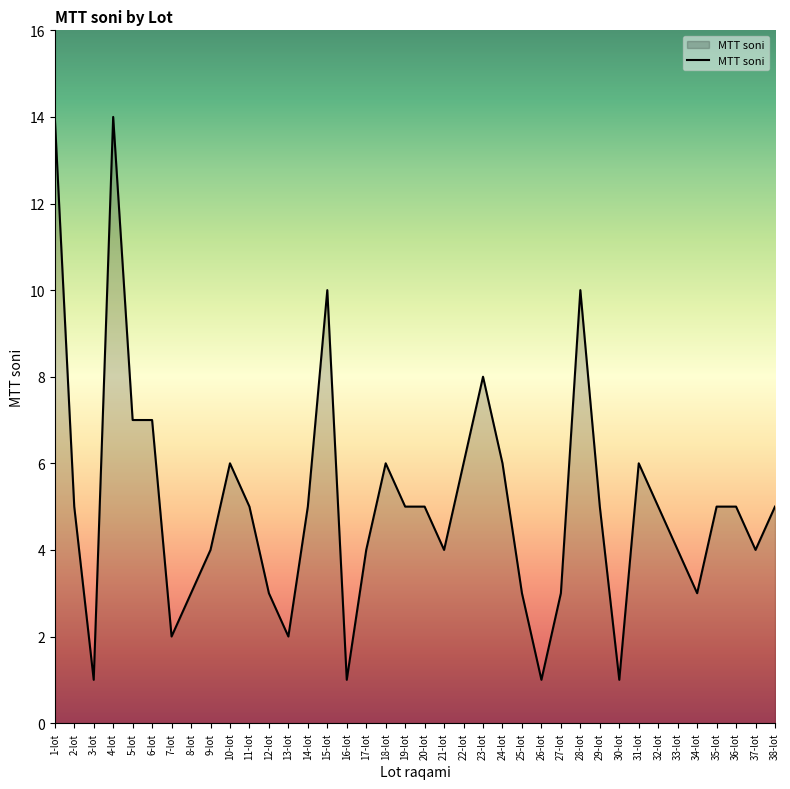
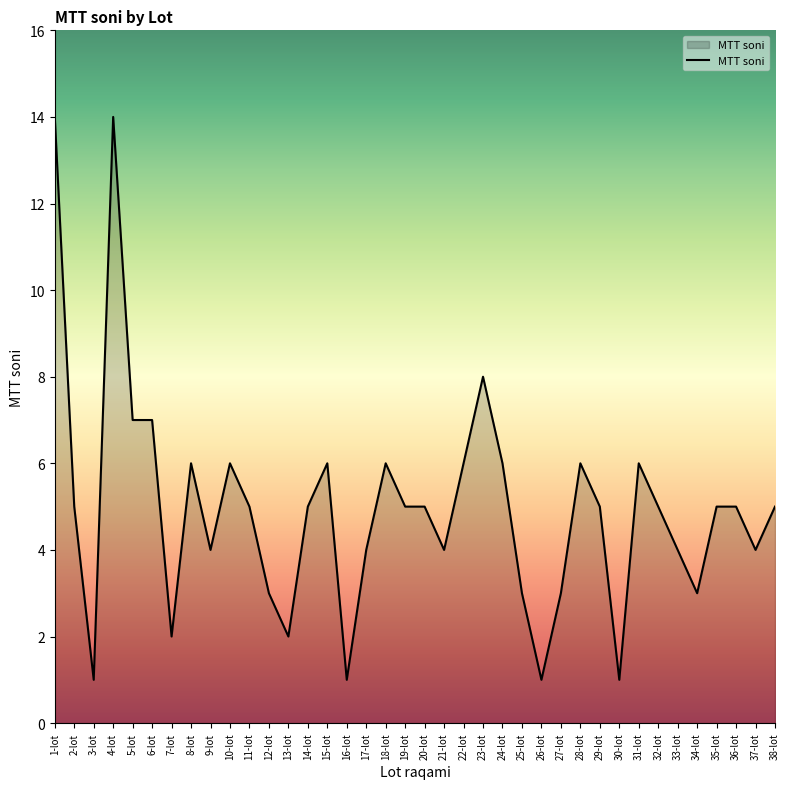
8-lot: 3 -> 6
15-lot: 10 -> 6
28-lot: 10 -> 6
